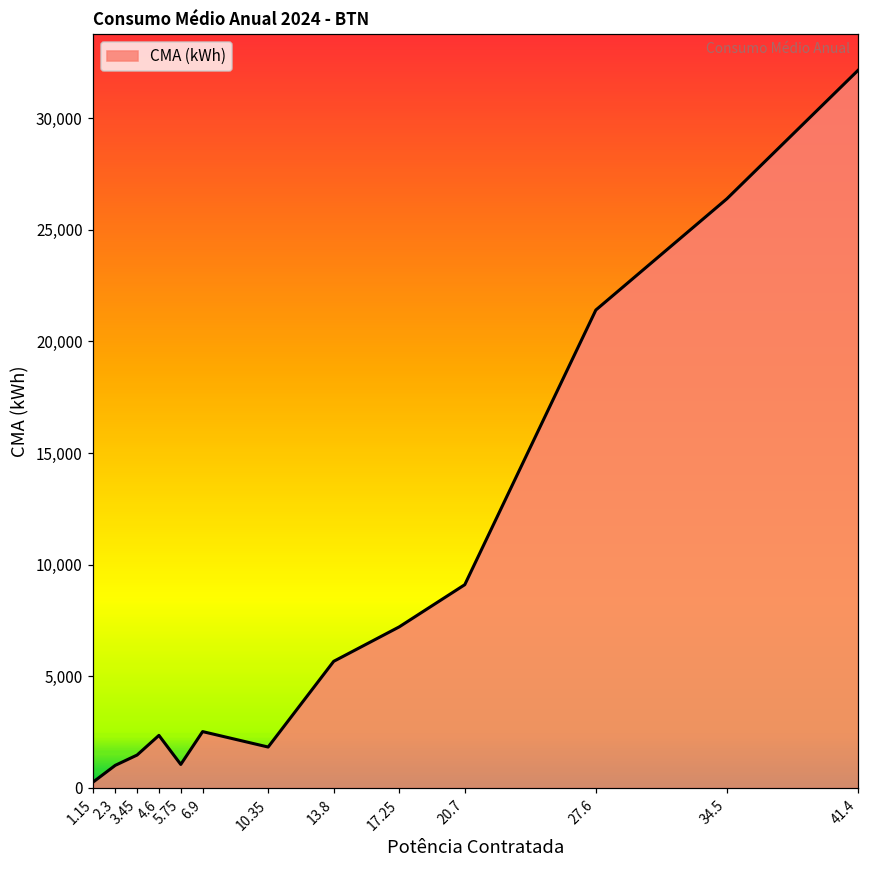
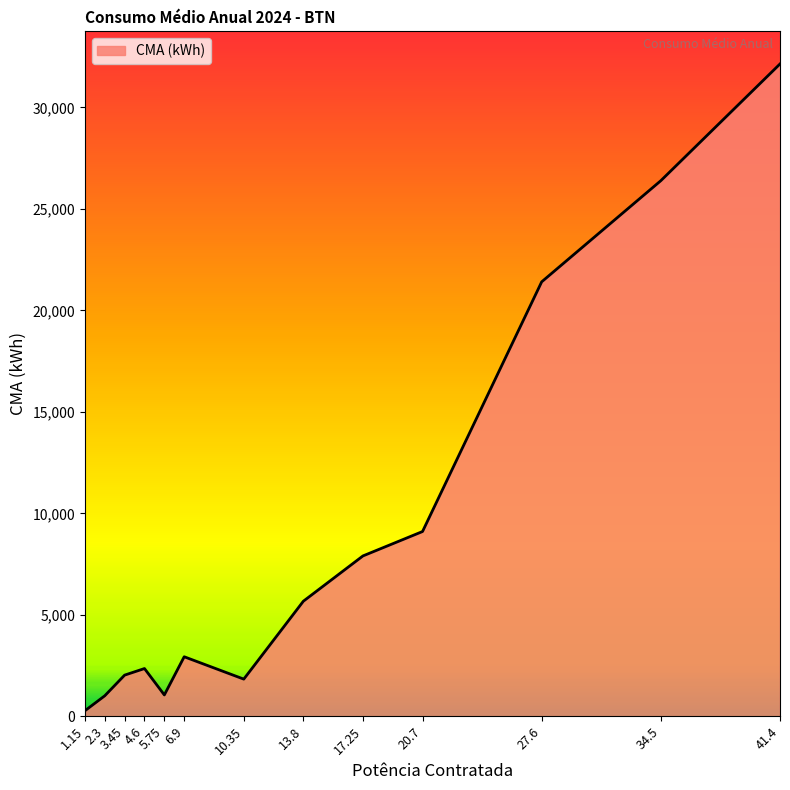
3.45: 1,500 -> 2,000
6.9: 2,500 -> 2,900
17.25: 7,200 -> 7,900
